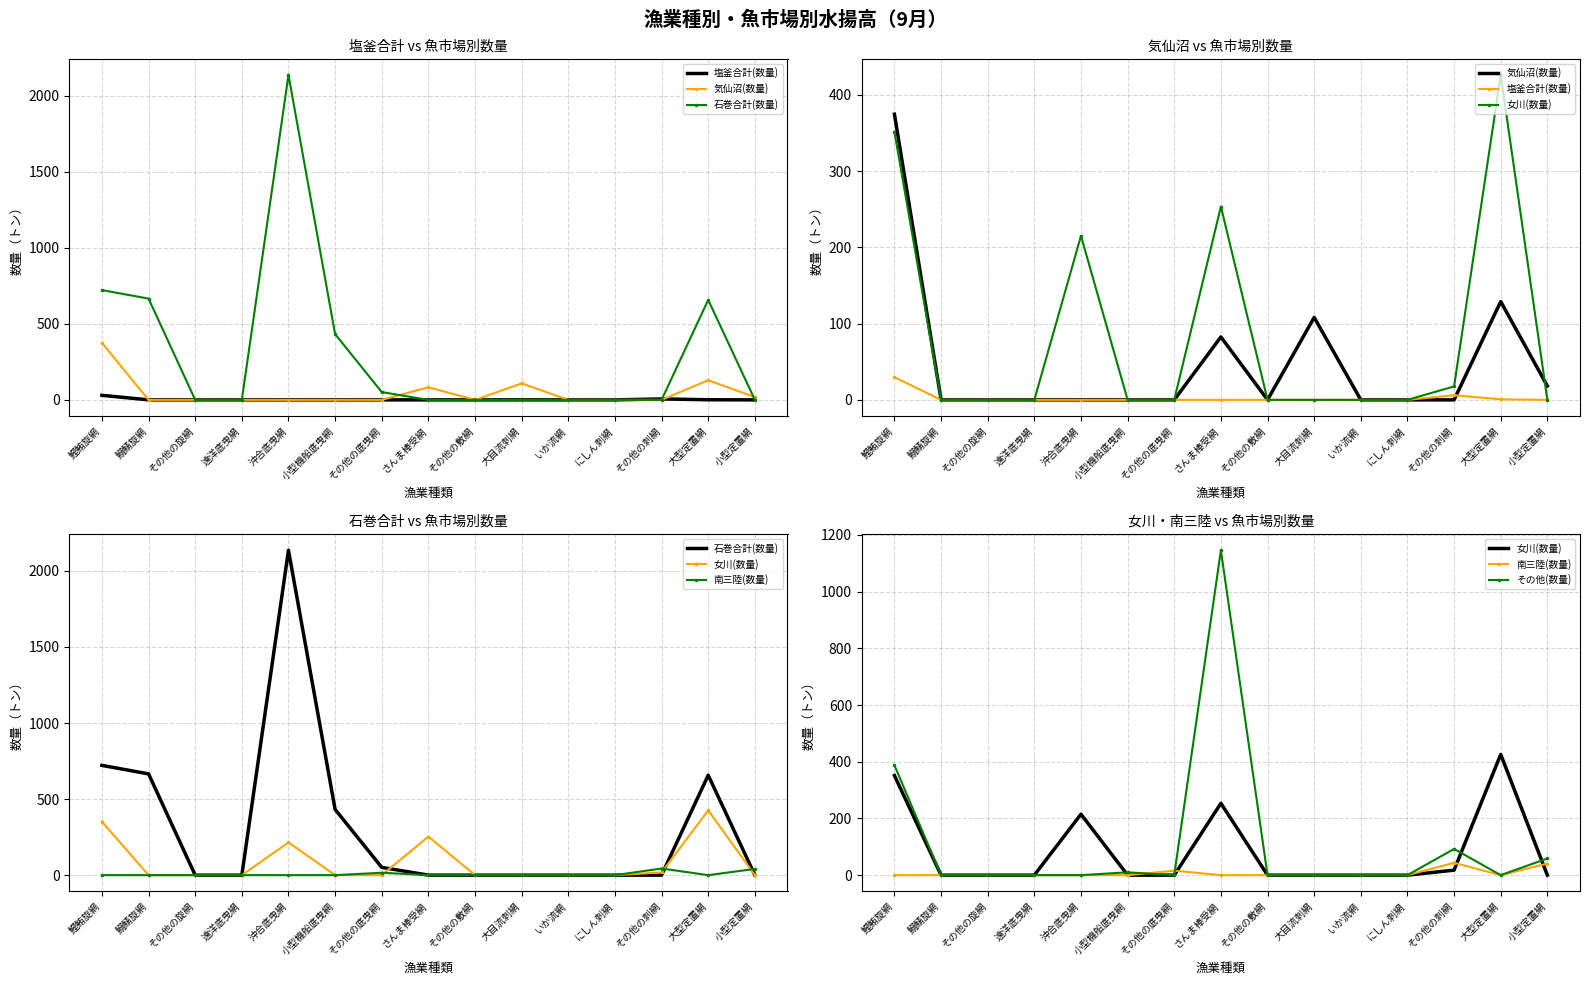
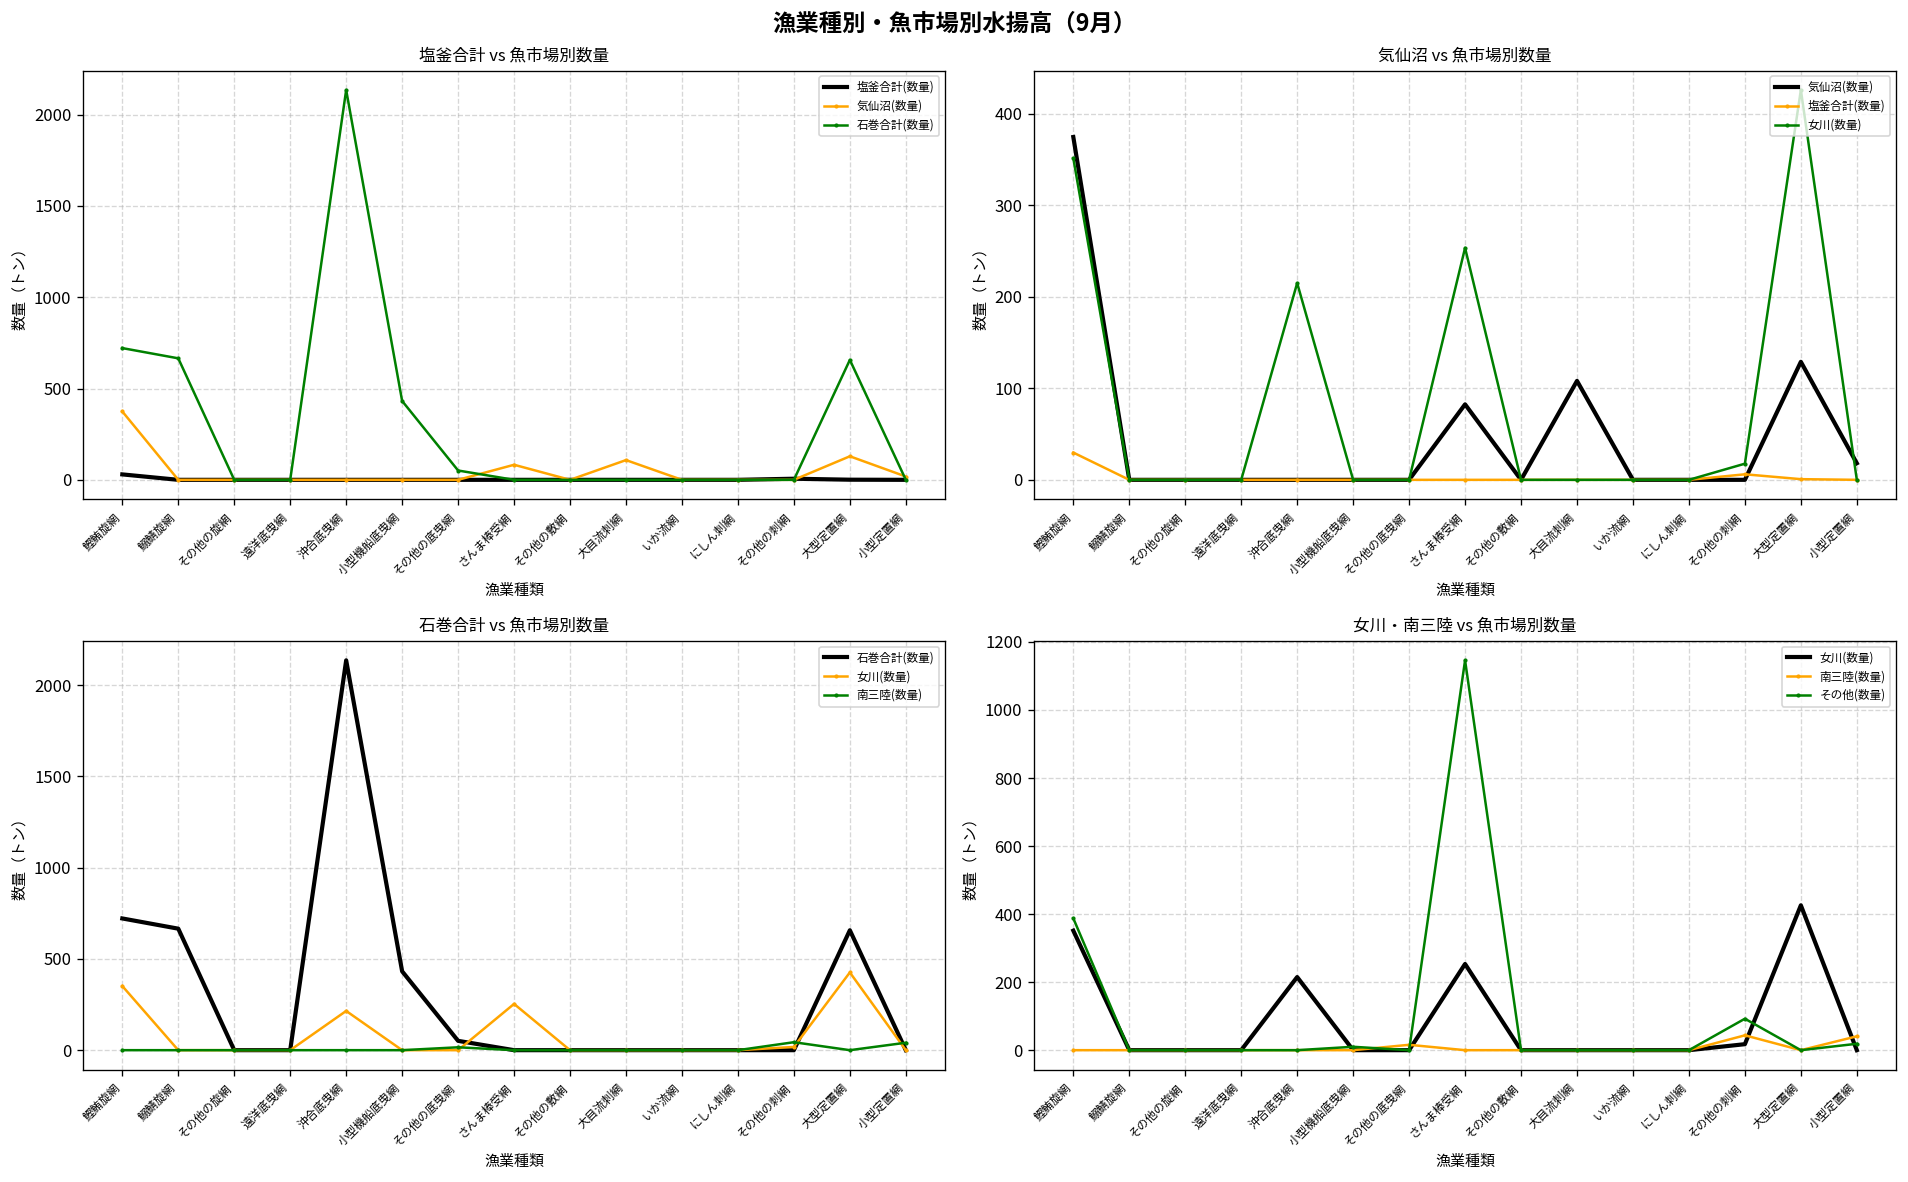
女川・南三陸 vs 魚市場別数量, その他(数量), 小型定置網: 60 -> 20
